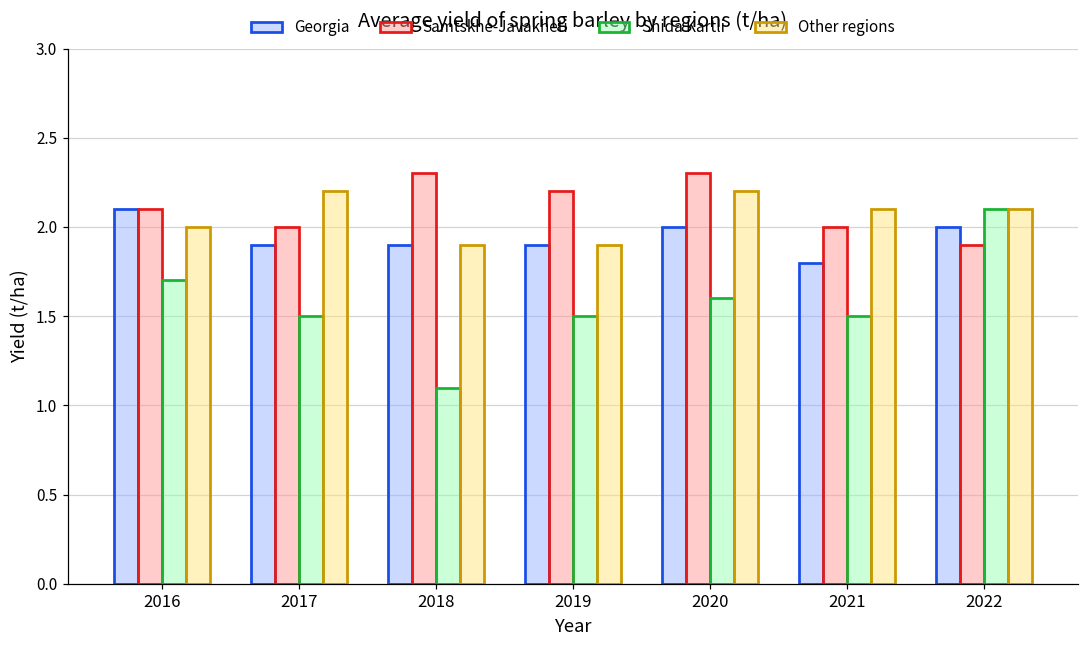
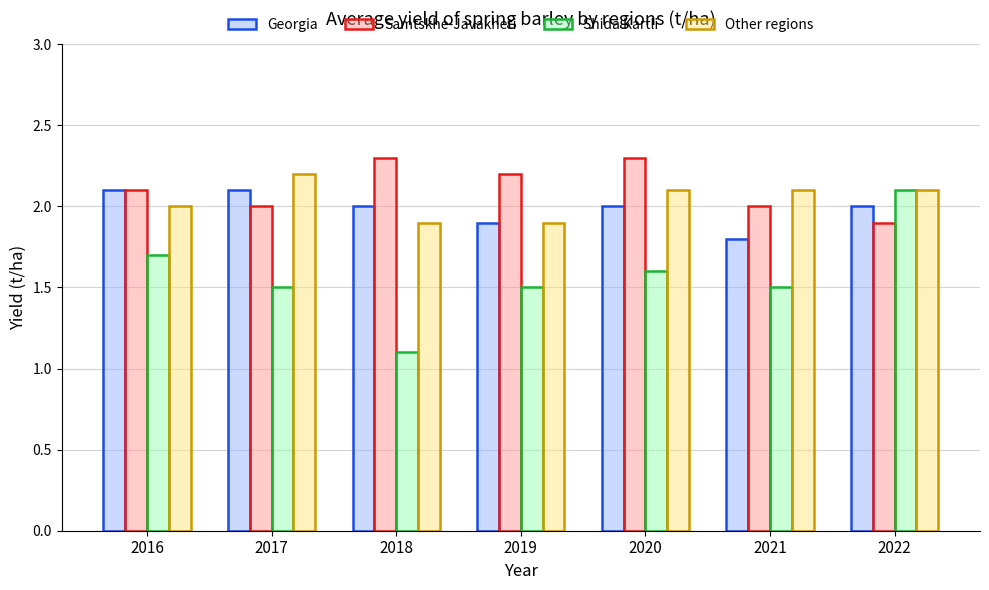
Georgia, 2017: 1.9 -> 2.1
Georgia, 2018: 1.9 -> 2.0
Other regions, 2020: 2.2 -> 2.1
